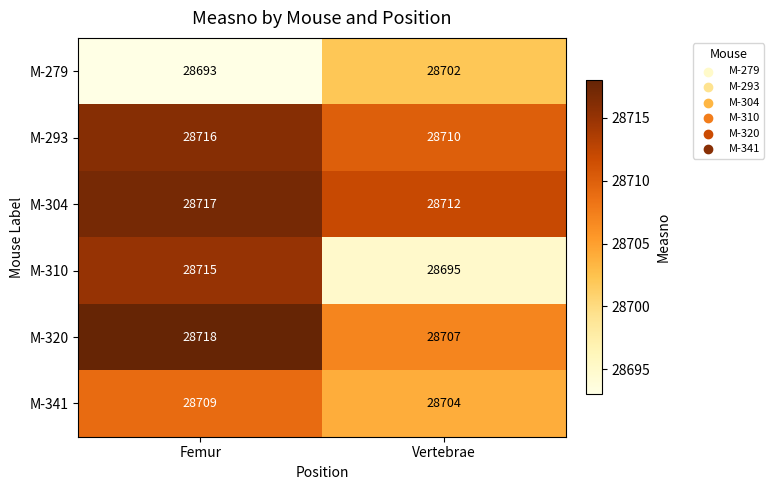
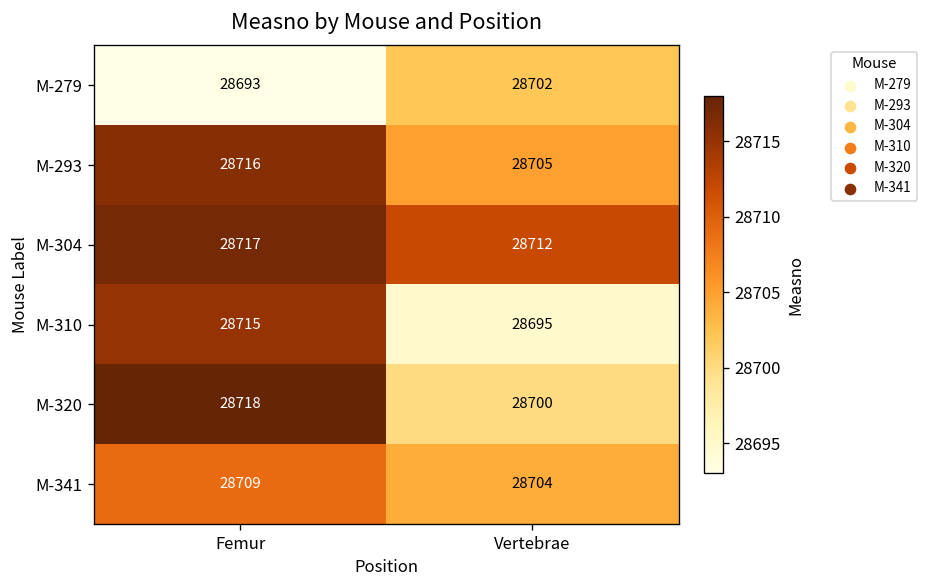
M-293, Vertebrae: 28710 -> 28705
M-320, Vertebrae: 28707 -> 28700
